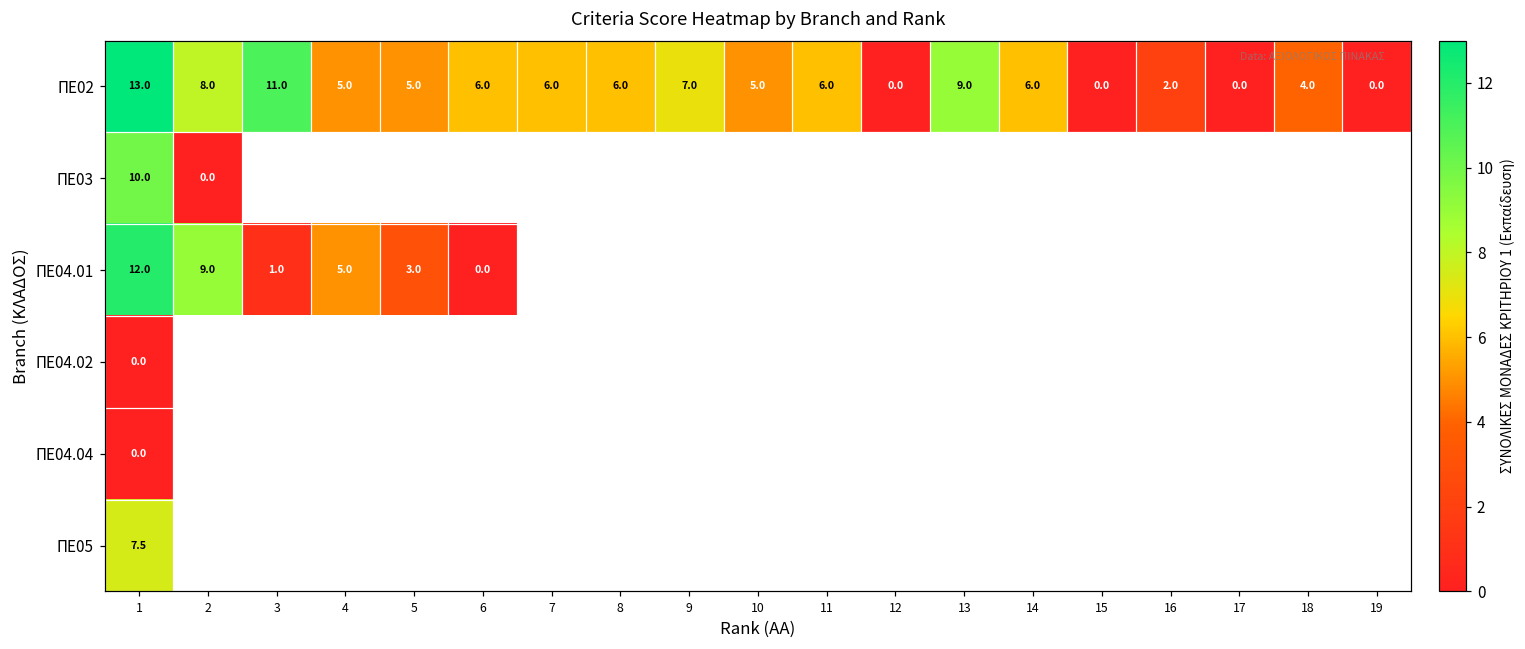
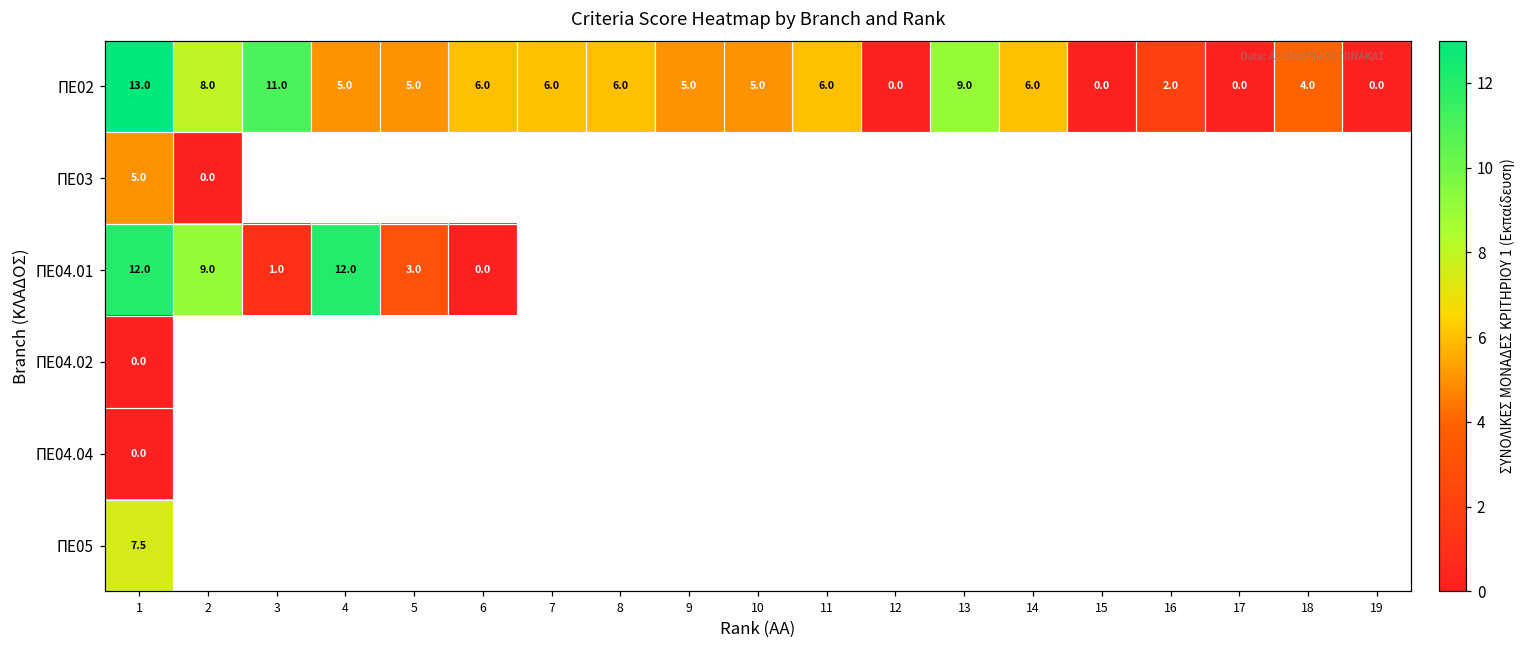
ΠΕ02, 9: 7.0 -> 5.0
ΠΕ03, 1: 10.0 -> 5.0
ΠΕ04.01, 4: 5.0 -> 12.0
